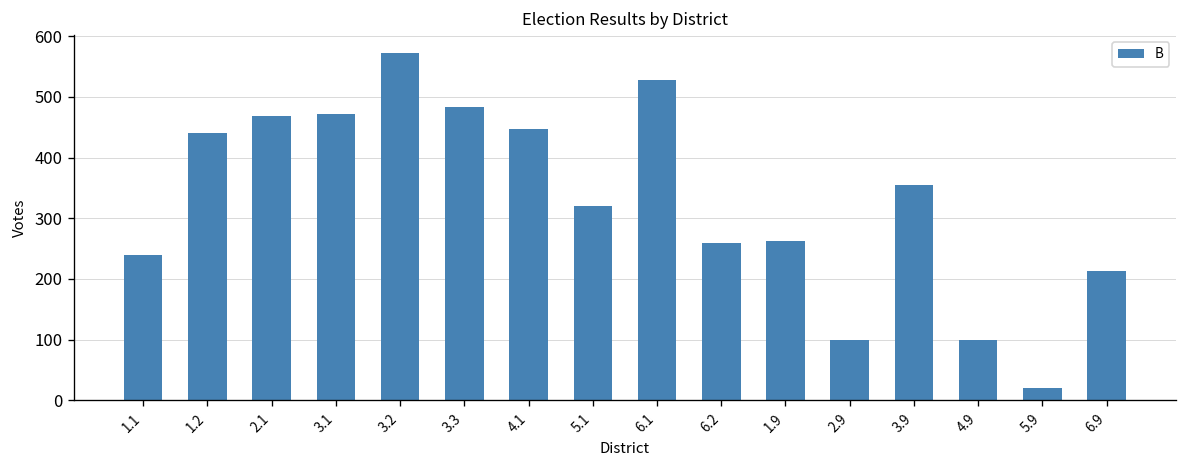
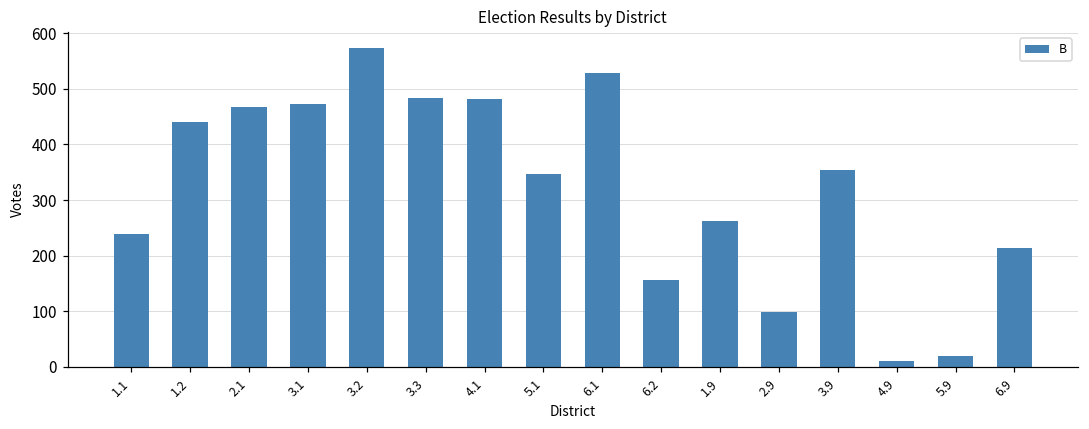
4.1: 450 -> 480
5.1: 320 -> 350
6.2: 260 -> 160
4.9: 100 -> 10
